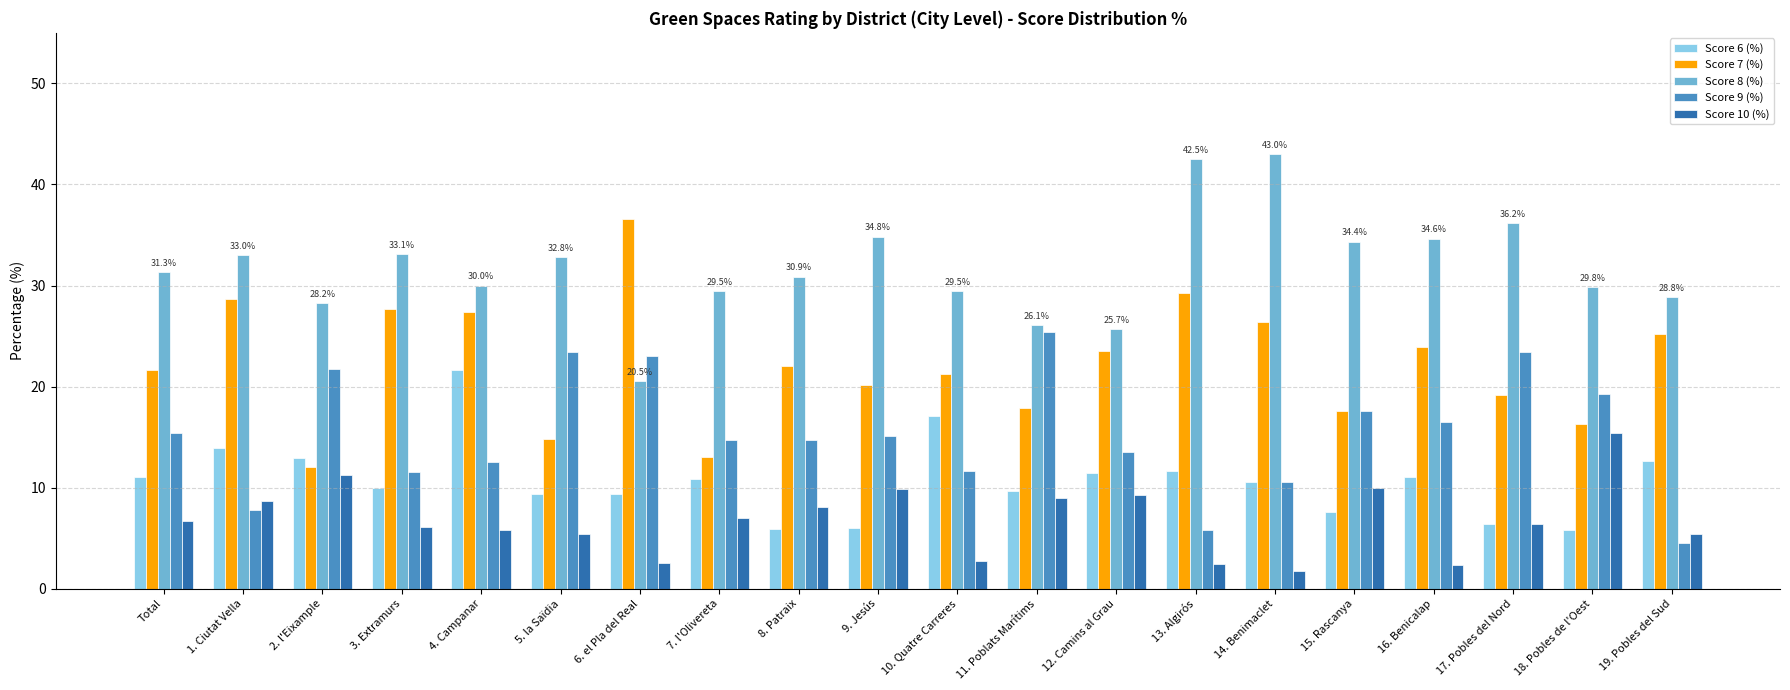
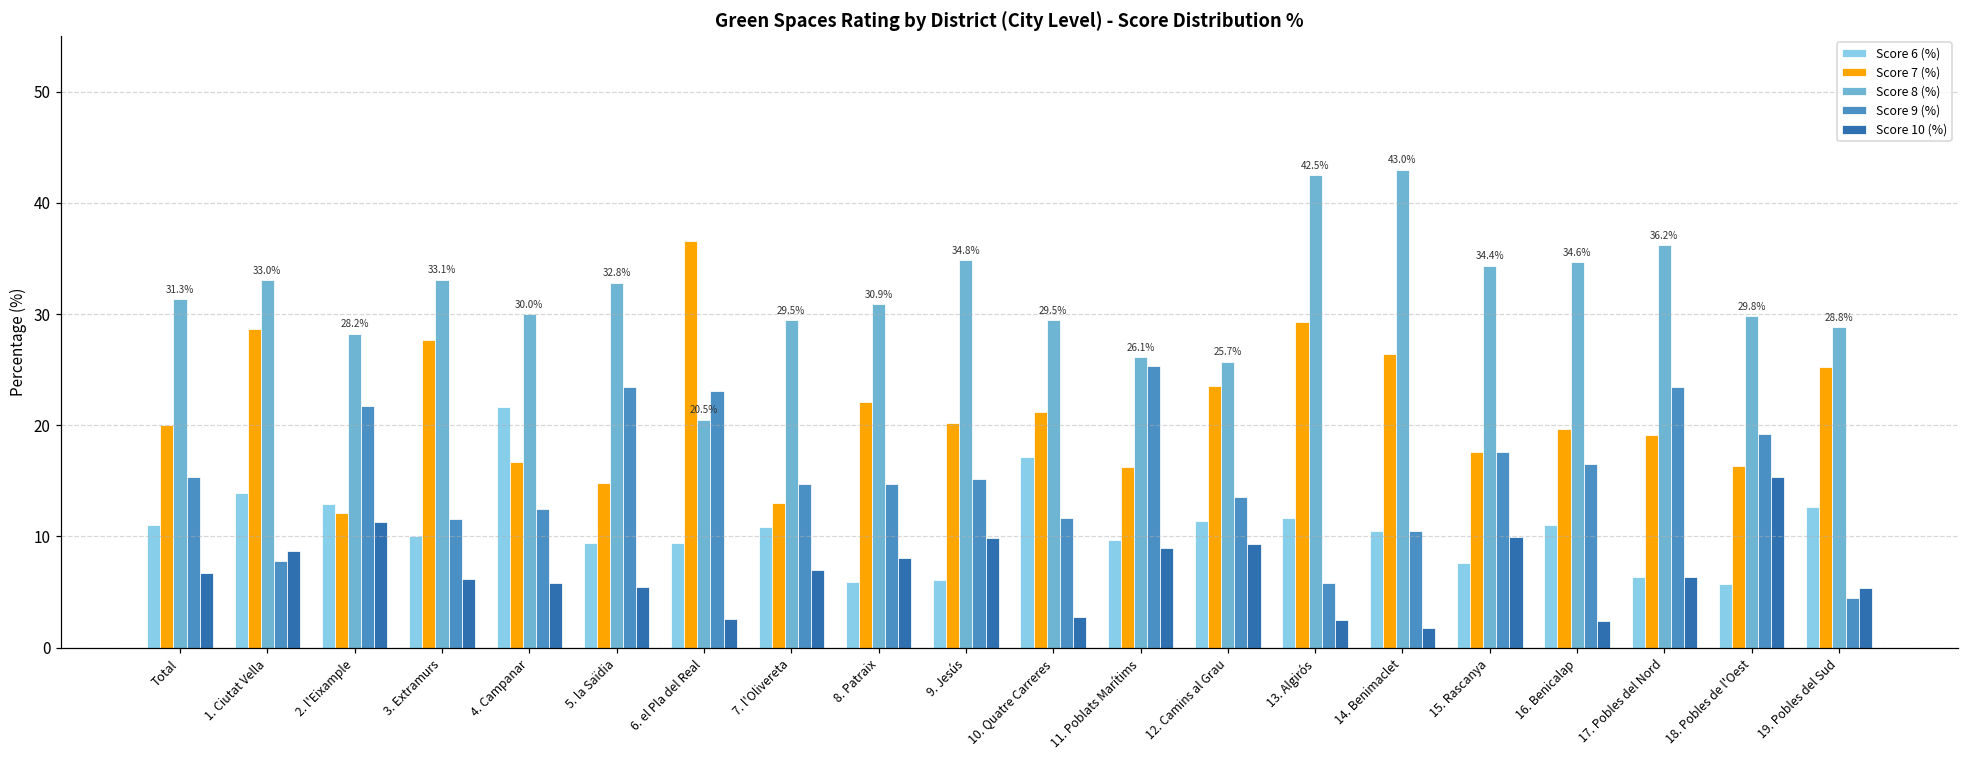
Score 7 (%), Total: 21.6 -> 20.0
Score 7 (%), 4. Campanar: 27.4 -> 16.7
Score 7 (%), 11. Poblats Marítims: 17.9 -> 16.2
Score 7 (%), 16. Benicalap: 23.9 -> 19.7
